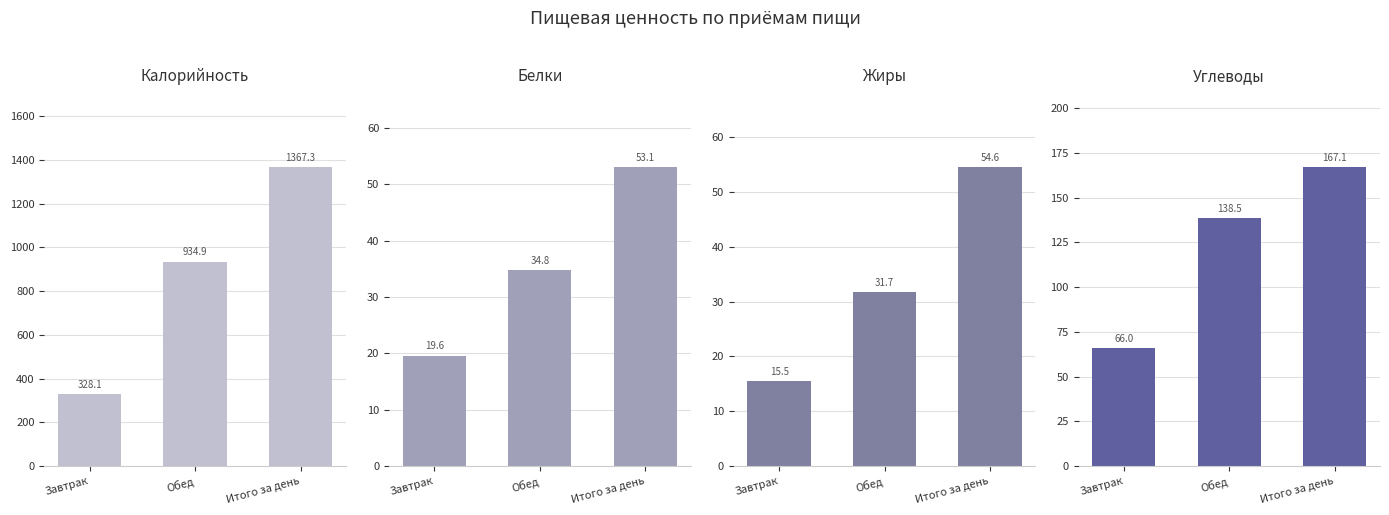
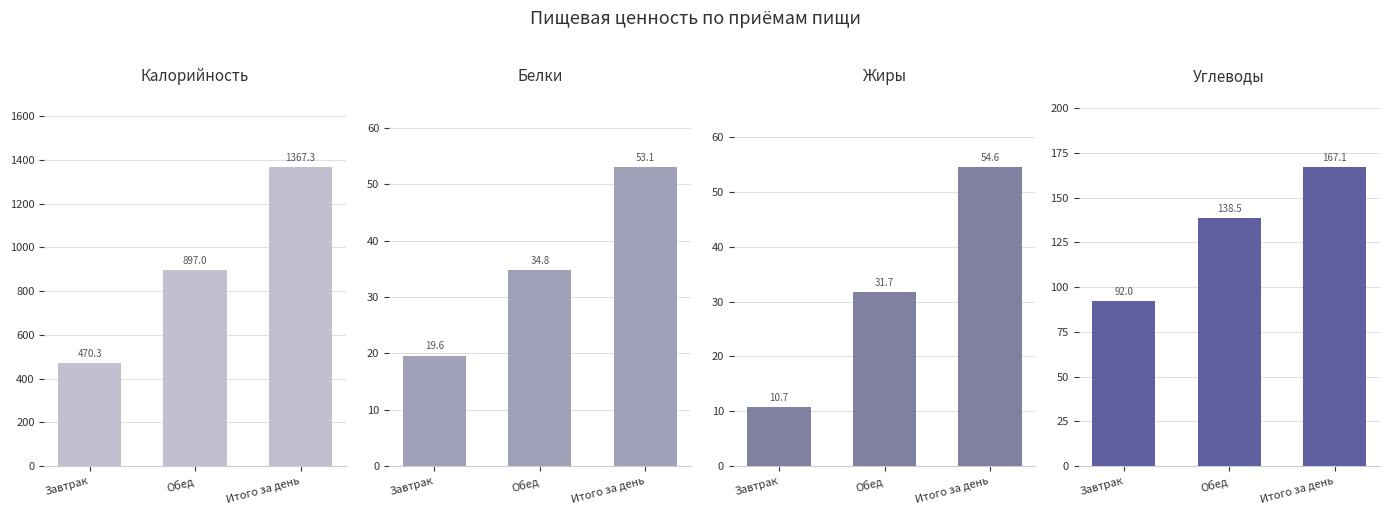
Калорийность, Завтрак: 328.1 -> 470.3
Калорийность, Обед: 934.9 -> 897.0
Жиры, Завтрак: 15.5 -> 10.7
Углеводы, Завтрак: 66.0 -> 92.0
